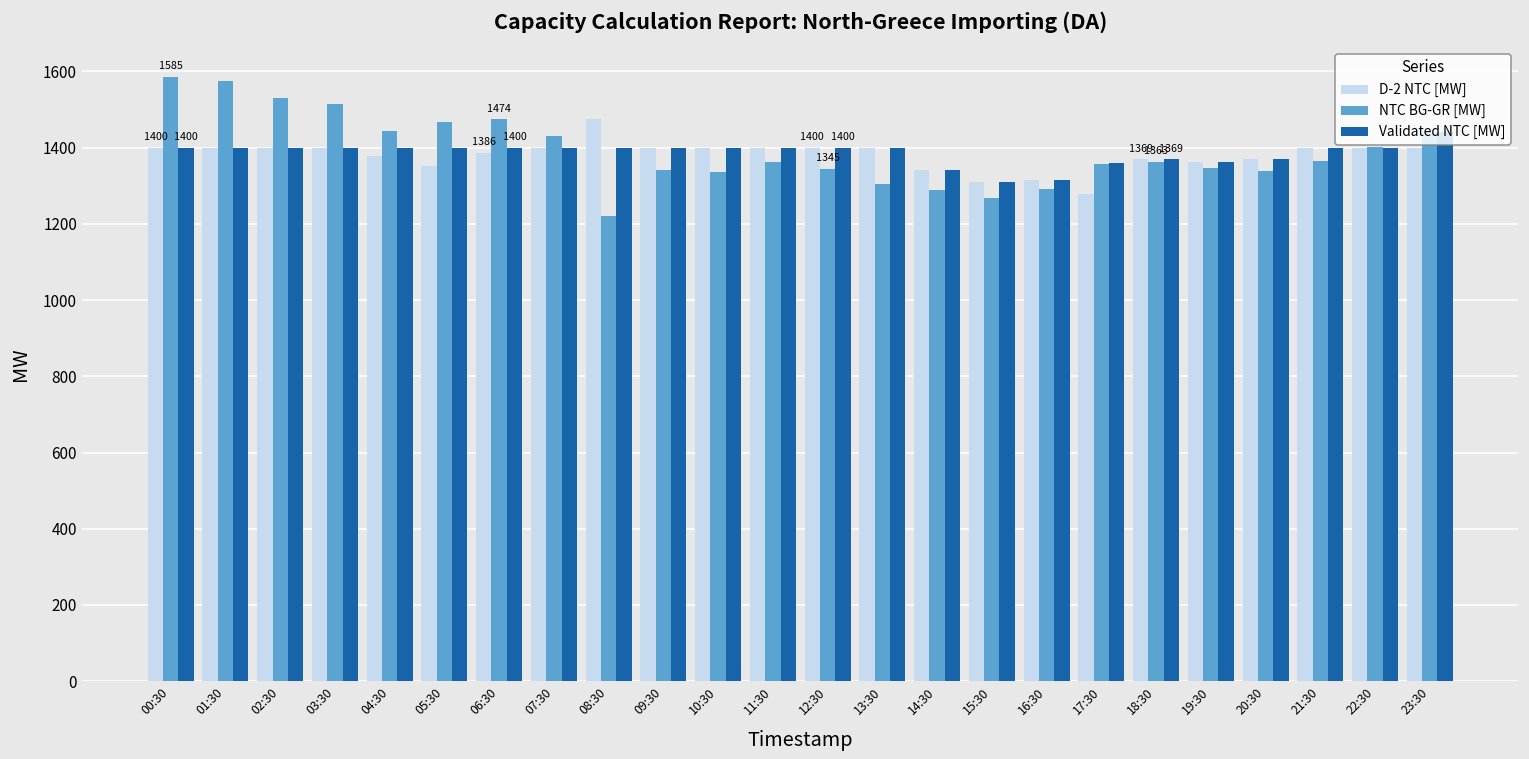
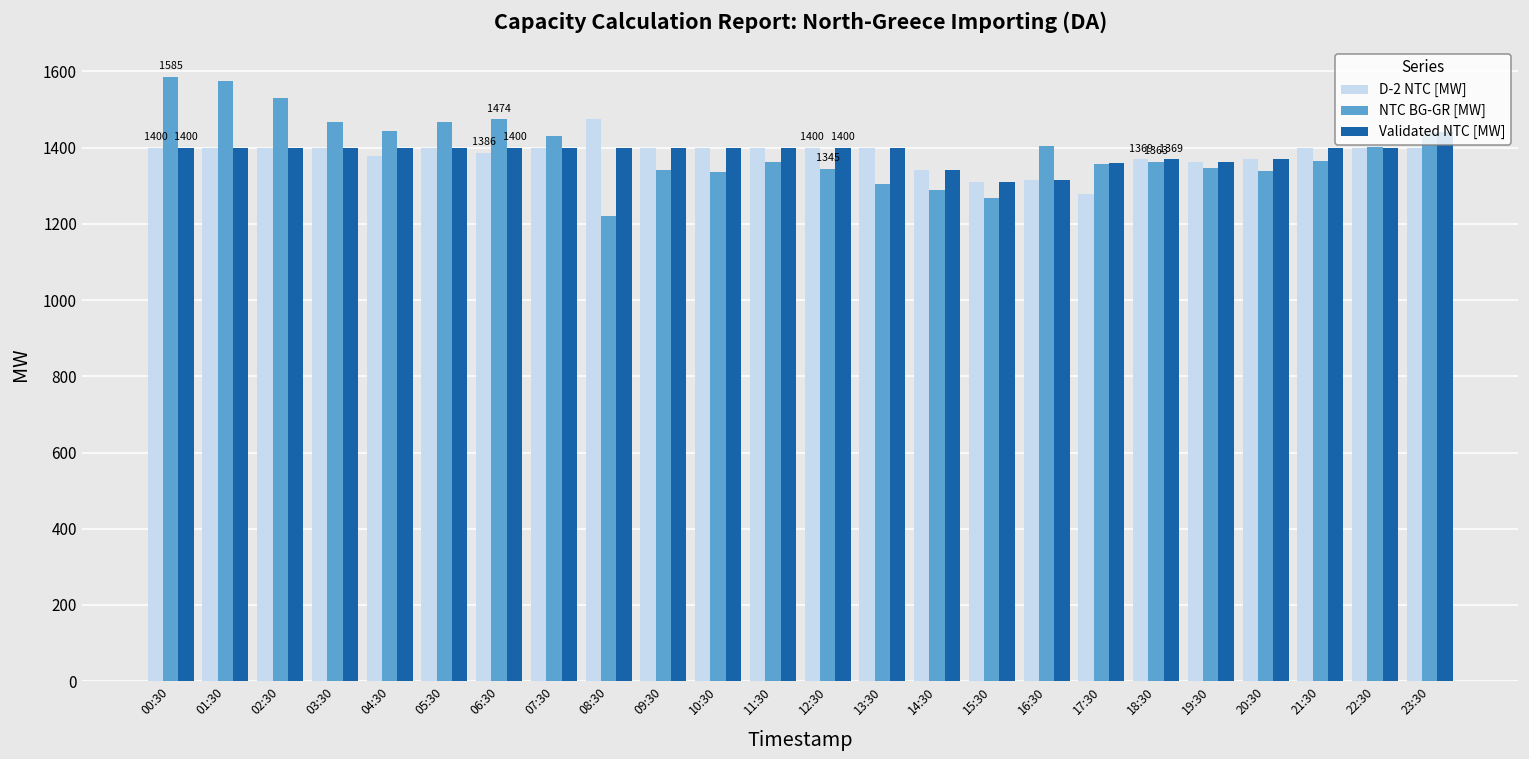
NTC BG-GR [MW], 03:30: 1510 -> 1470
D-2 NTC [MW], 05:30: 1350 -> 1400
NTC BG-GR [MW], 16:30: 1290 -> 1400
